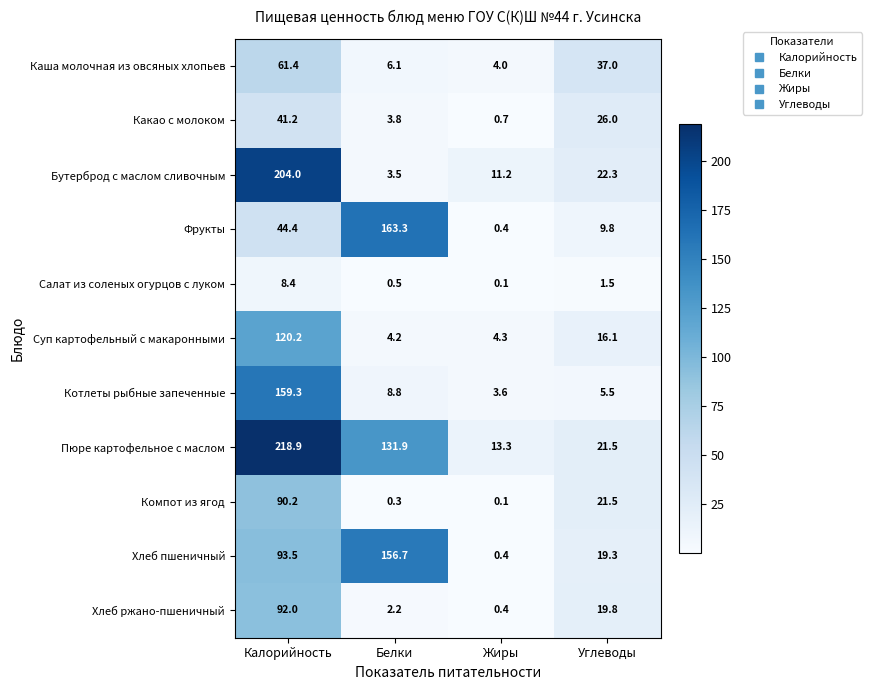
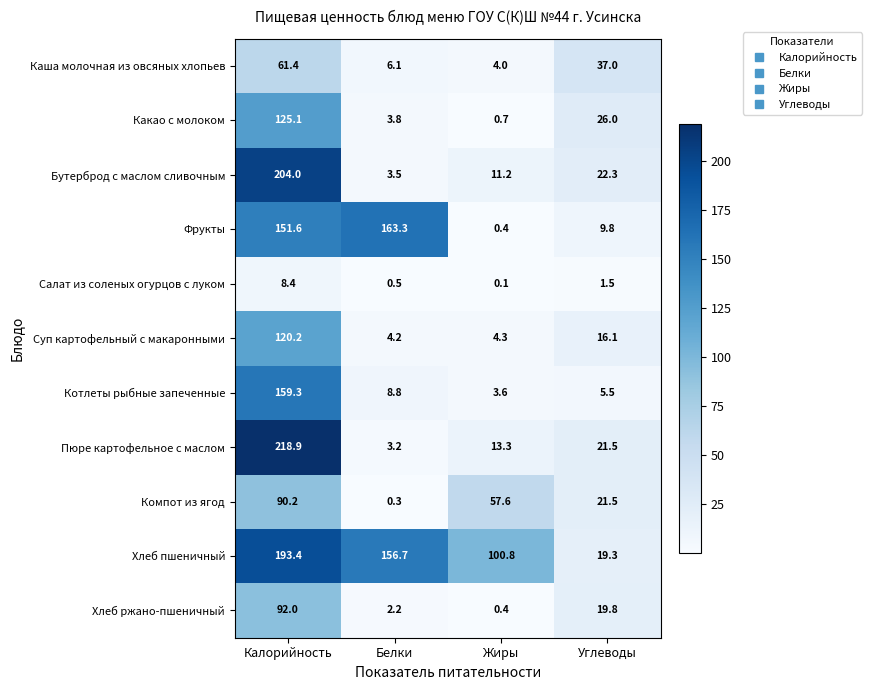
Какао с молоком, Калорийность: 41.2 -> 125.1
Фрукты, Калорийность: 44.4 -> 151.6
Пюре картофельное с маслом, Белки: 131.9 -> 3.2
Компот из ягод, Жиры: 0.1 -> 57.6
Хлеб пшеничный, Калорийность: 93.5 -> 193.4
Хлеб пшеничный, Жиры: 0.4 -> 100.8
